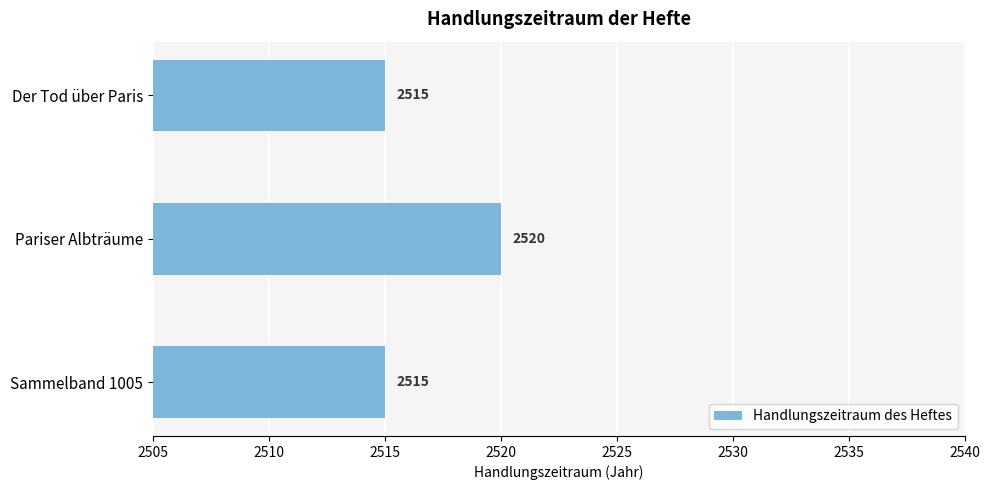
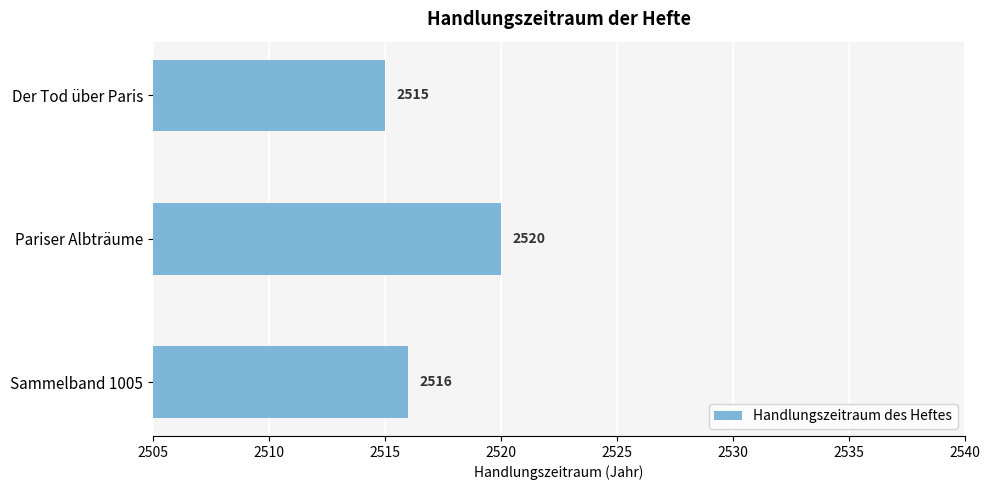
Sammelband 1005: 2515 -> 2516
